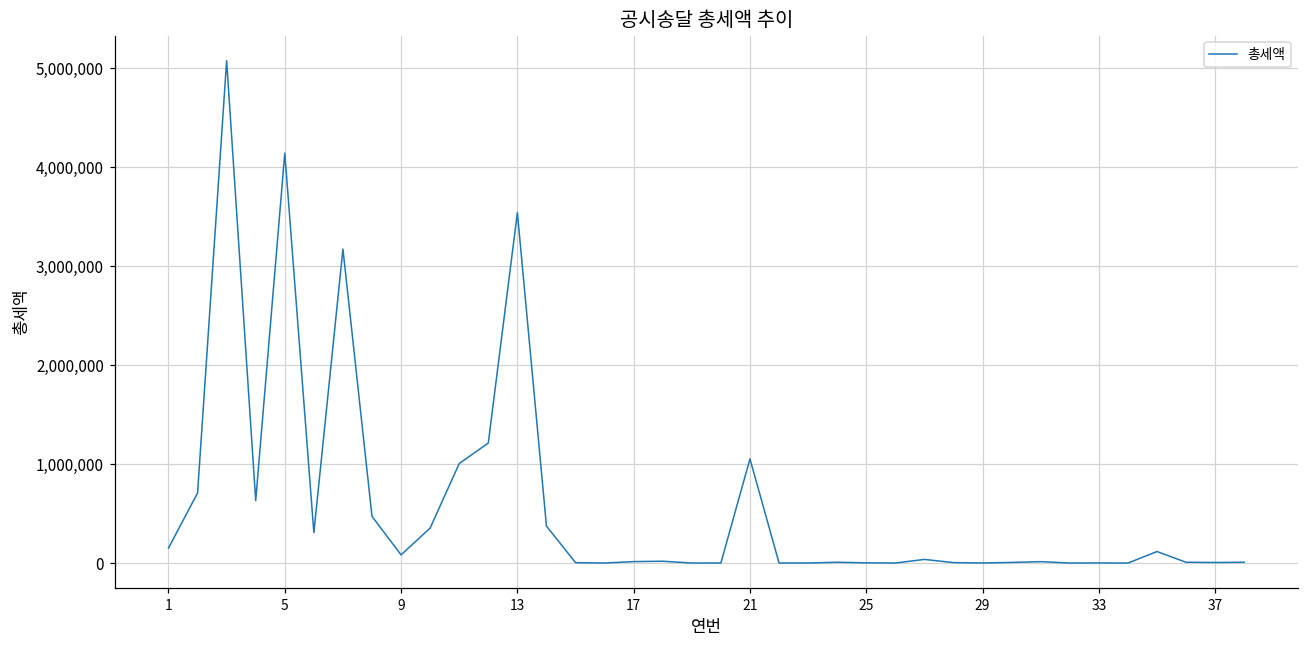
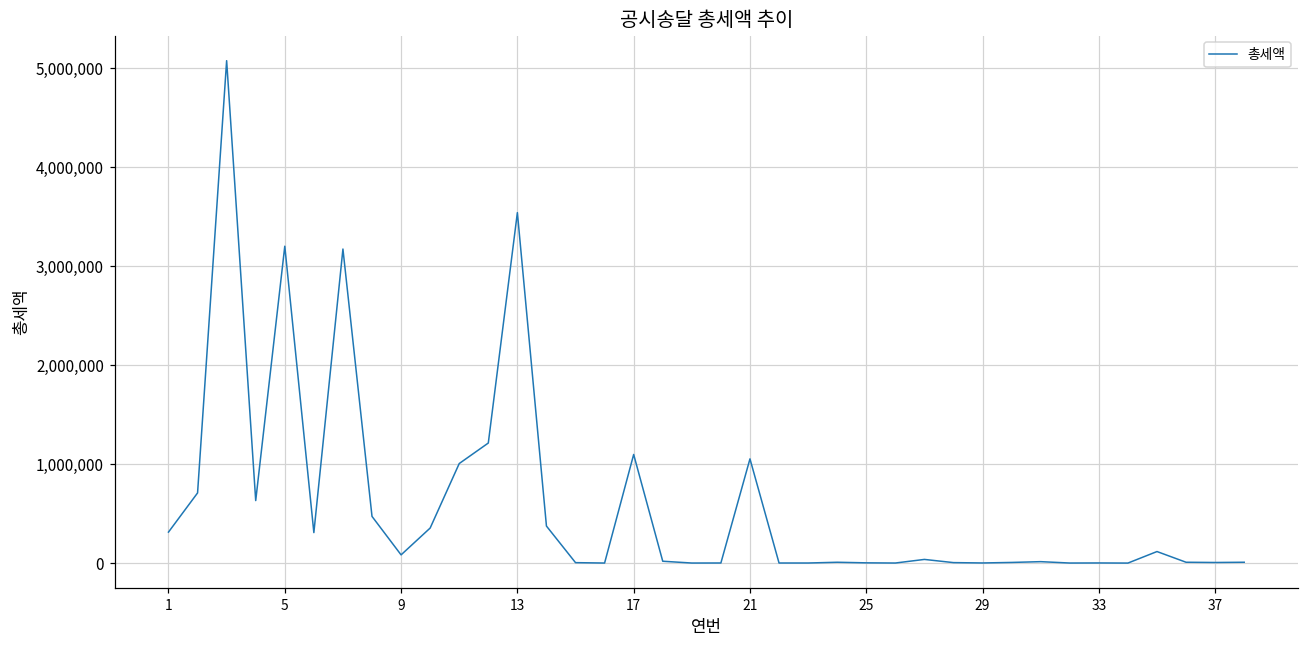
1: 200,000 -> 300,000
5: 4,100,000 -> 3,200,000
17: 0 -> 1,100,000
